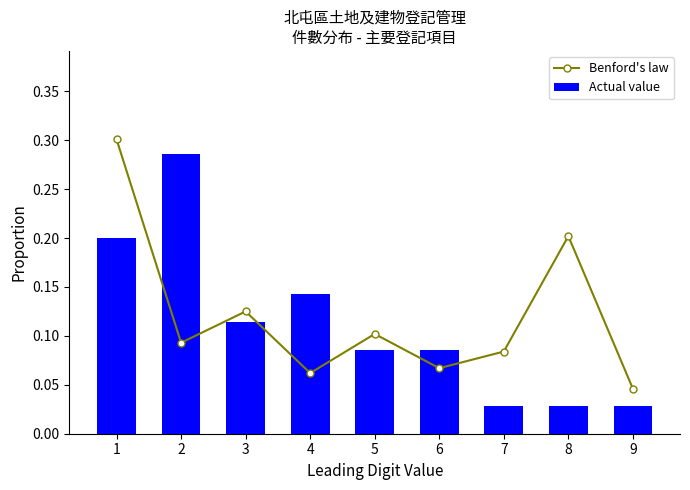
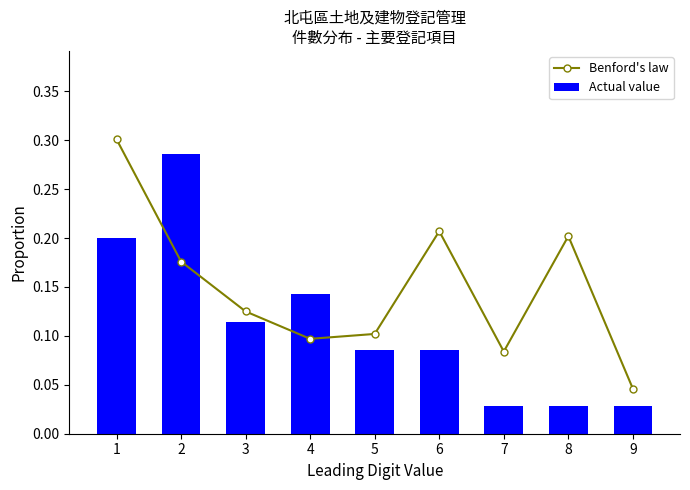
Benford's law, 2: 0.09 -> 0.18
Benford's law, 4: 0.06 -> 0.10
Benford's law, 6: 0.07 -> 0.21
